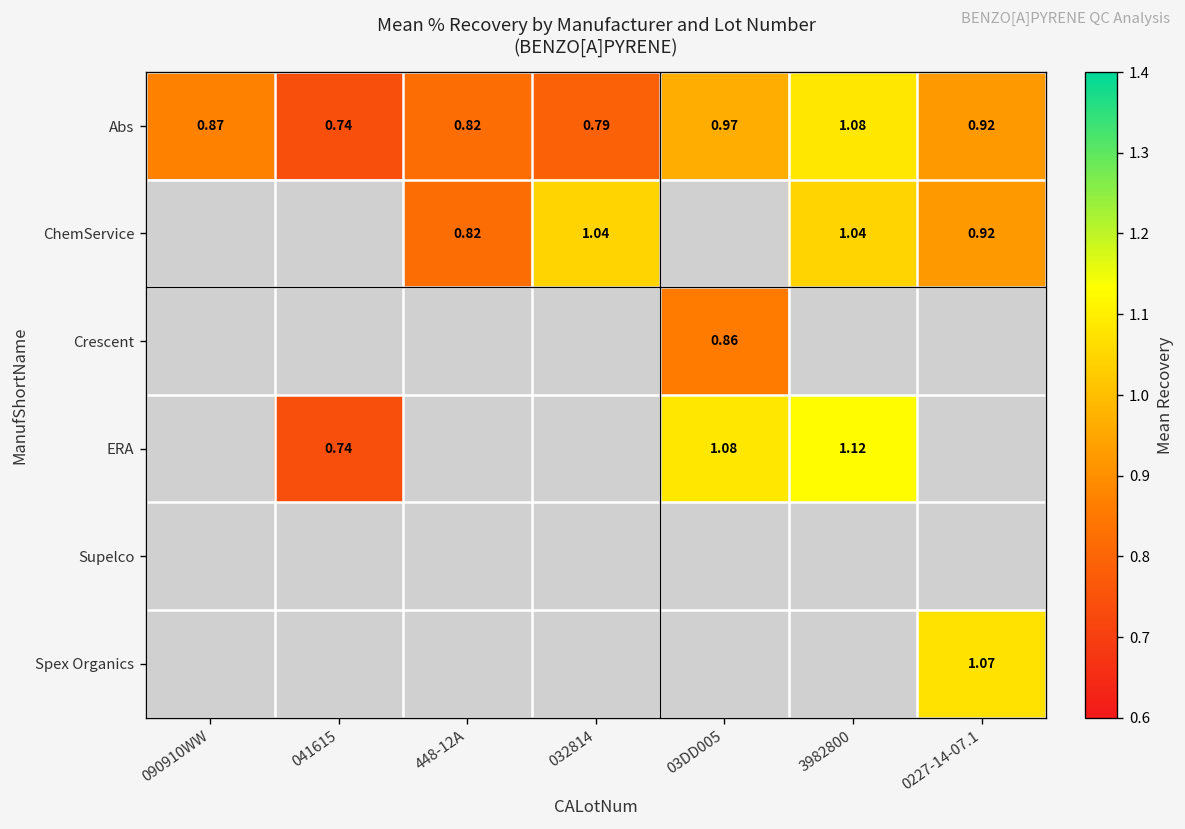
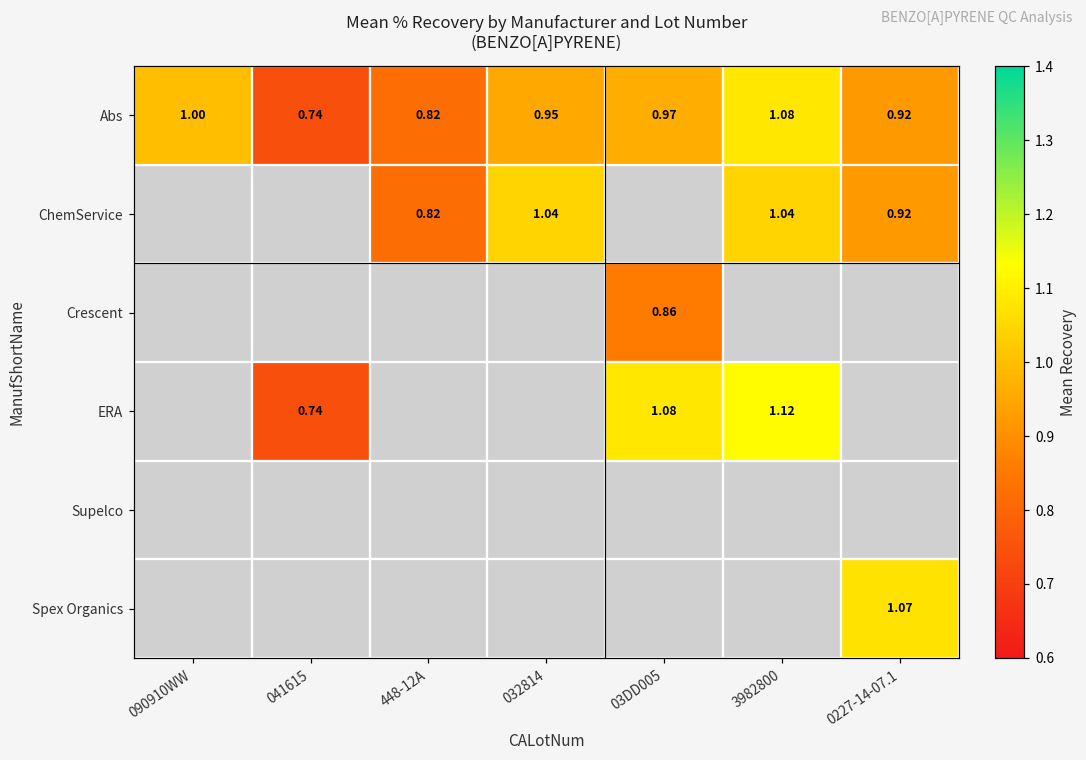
Abs, 090910WW: 0.87 -> 1.00
Abs, 032814: 0.79 -> 0.95
